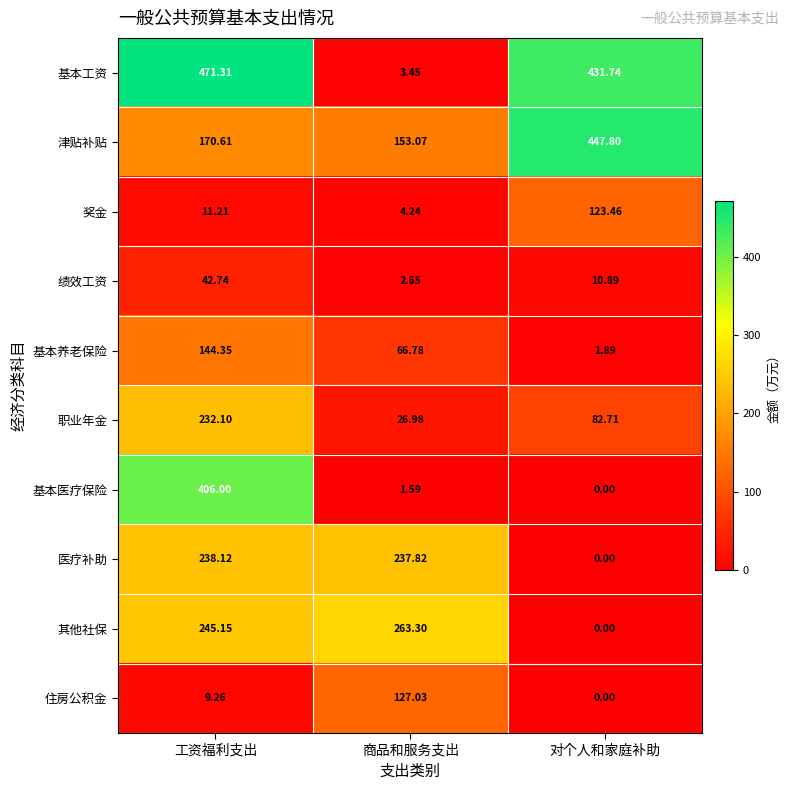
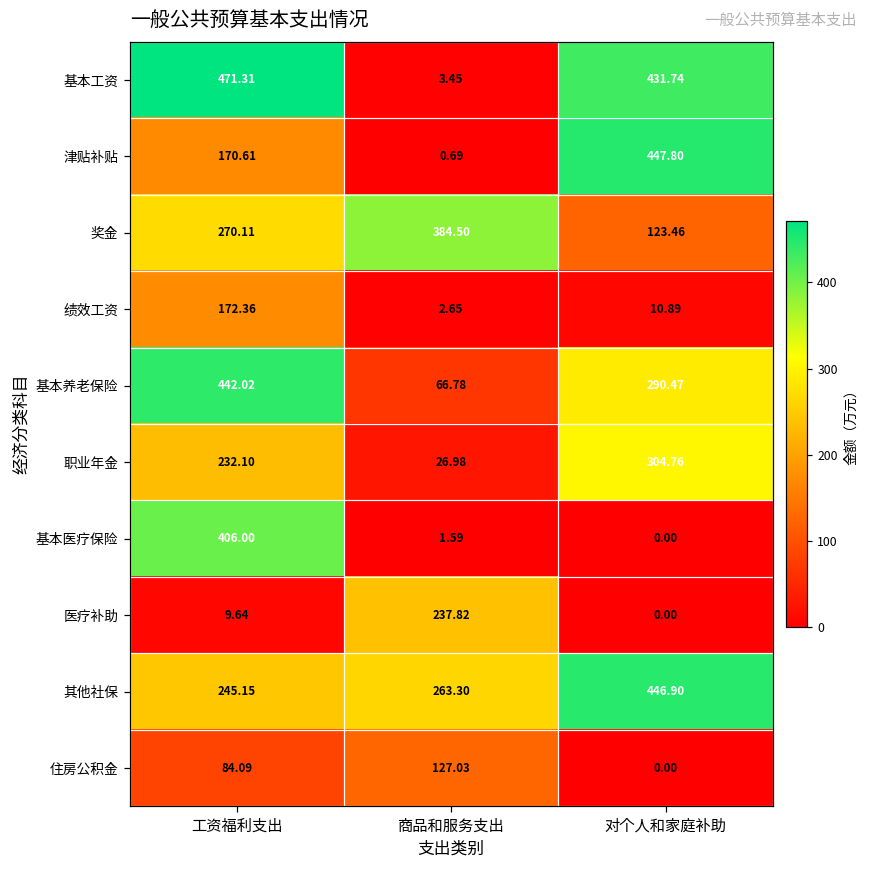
津贴补贴, 商品和服务支出: 153.07 -> 0.69
奖金, 工资福利支出: 11.21 -> 270.11
奖金, 商品和服务支出: 4.24 -> 384.50
绩效工资, 工资福利支出: 42.74 -> 172.36
基本养老保险, 工资福利支出: 144.35 -> 442.02
基本养老保险, 对个人和家庭补助: 1.89 -> 290.47
职业年金, 对个人和家庭补助: 82.71 -> 304.76
医疗补助, 工资福利支出: 238.12 -> 9.64
其他社保, 对个人和家庭补助: 0.00 -> 446.90
住房公积金, 工资福利支出: 9.26 -> 84.09
